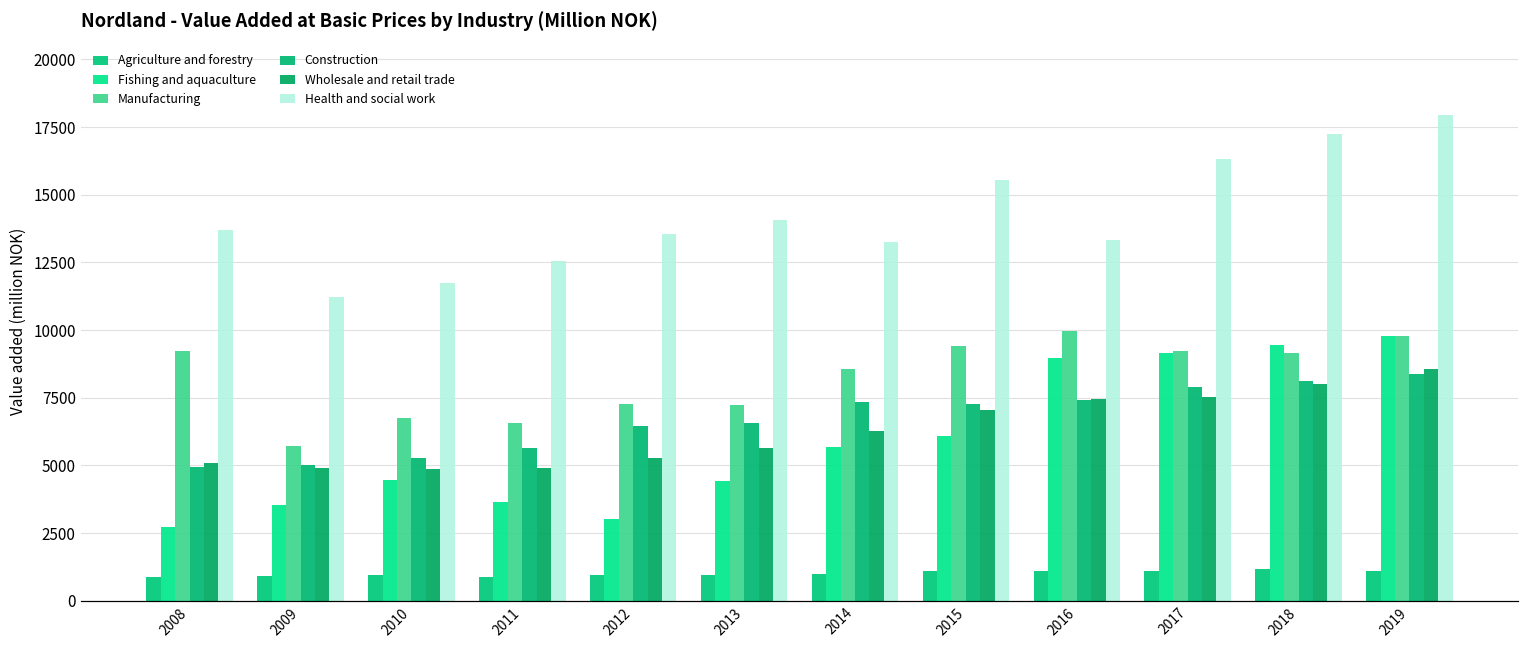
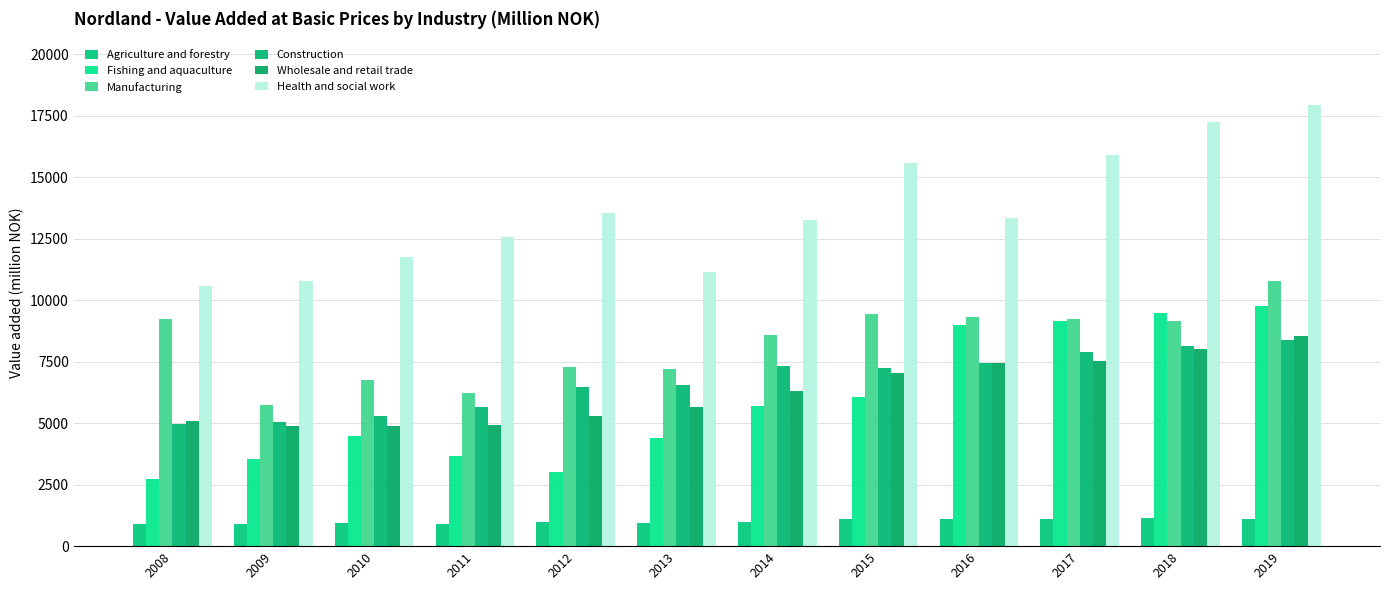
Health and social work, 2008: 13700 -> 10600
Health and social work, 2009: 11200 -> 10800
Manufacturing, 2011: 6600 -> 6200
Health and social work, 2013: 14100 -> 11100
Manufacturing, 2016: 10000 -> 9300
Health and social work, 2017: 16300 -> 15900
Manufacturing, 2019: 9800 -> 10800
